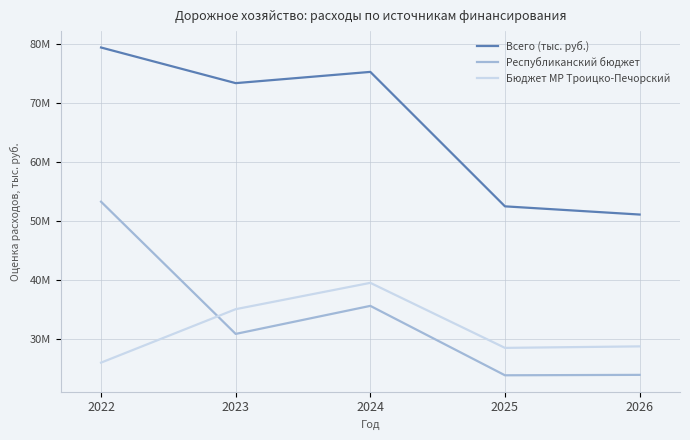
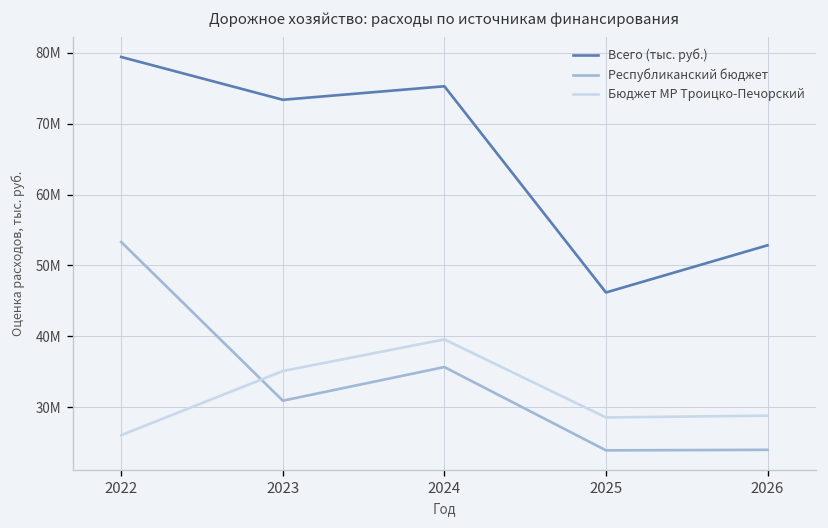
Всего (тыс. руб.), 2025: 53000000 -> 46000000
Всего (тыс. руб.), 2026: 51000000 -> 53000000
